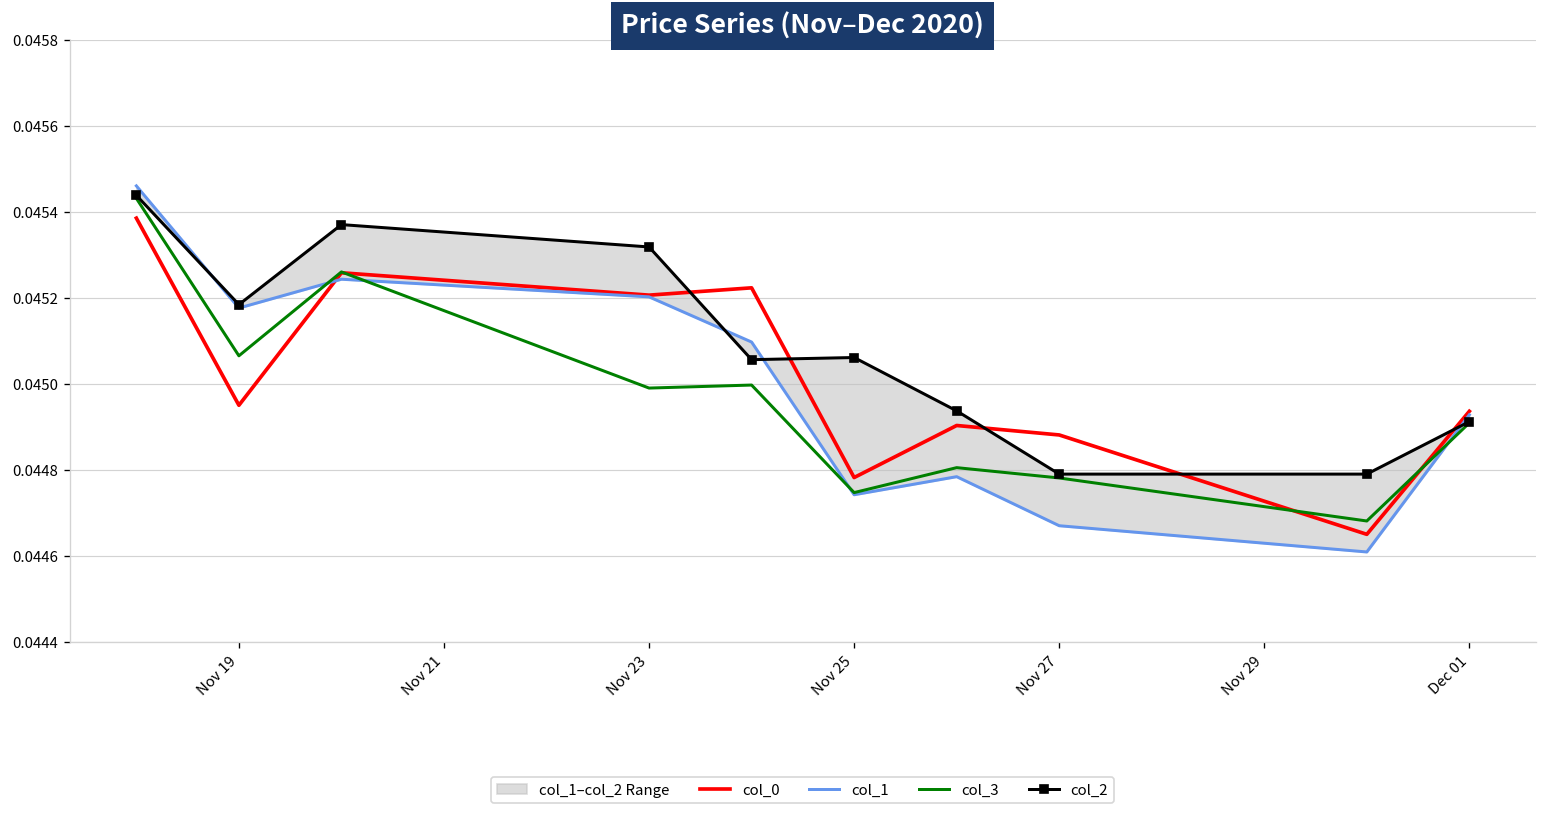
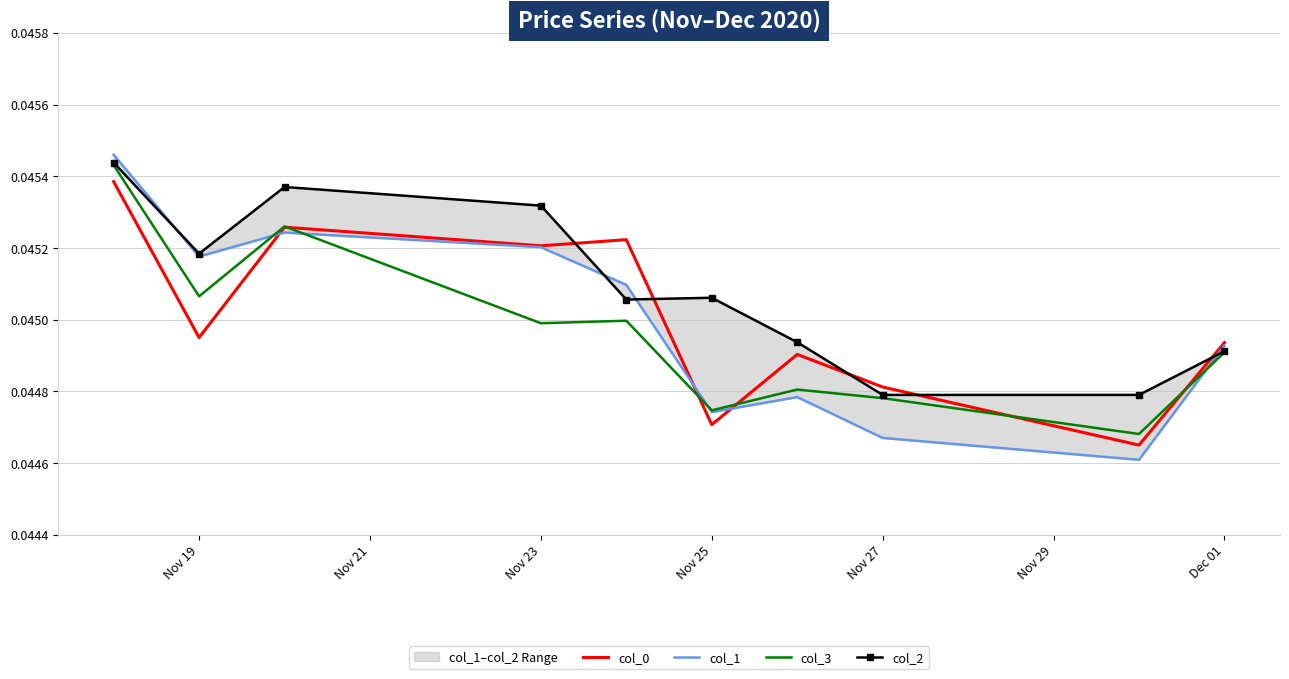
col_0, Nov 25: 0.04478 -> 0.04471
col_0, Nov 27: 0.04488 -> 0.04481
